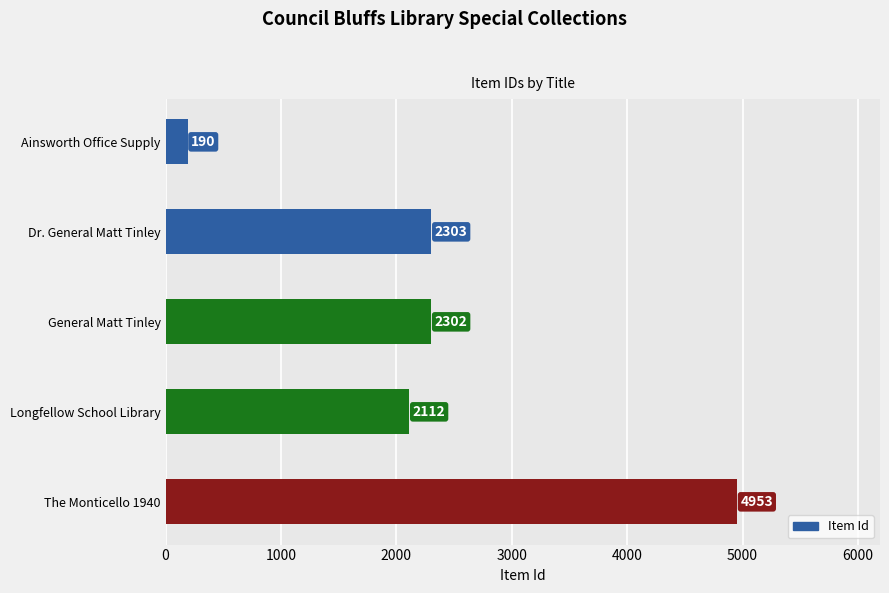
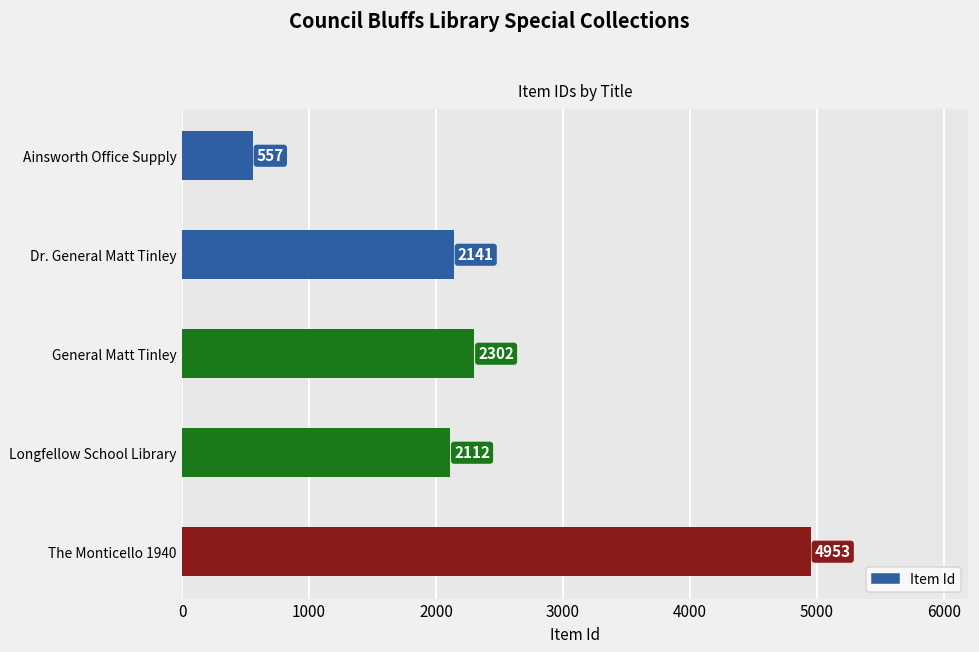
Ainsworth Office Supply: 190 -> 557
Dr. General Matt Tinley: 2303 -> 2141
